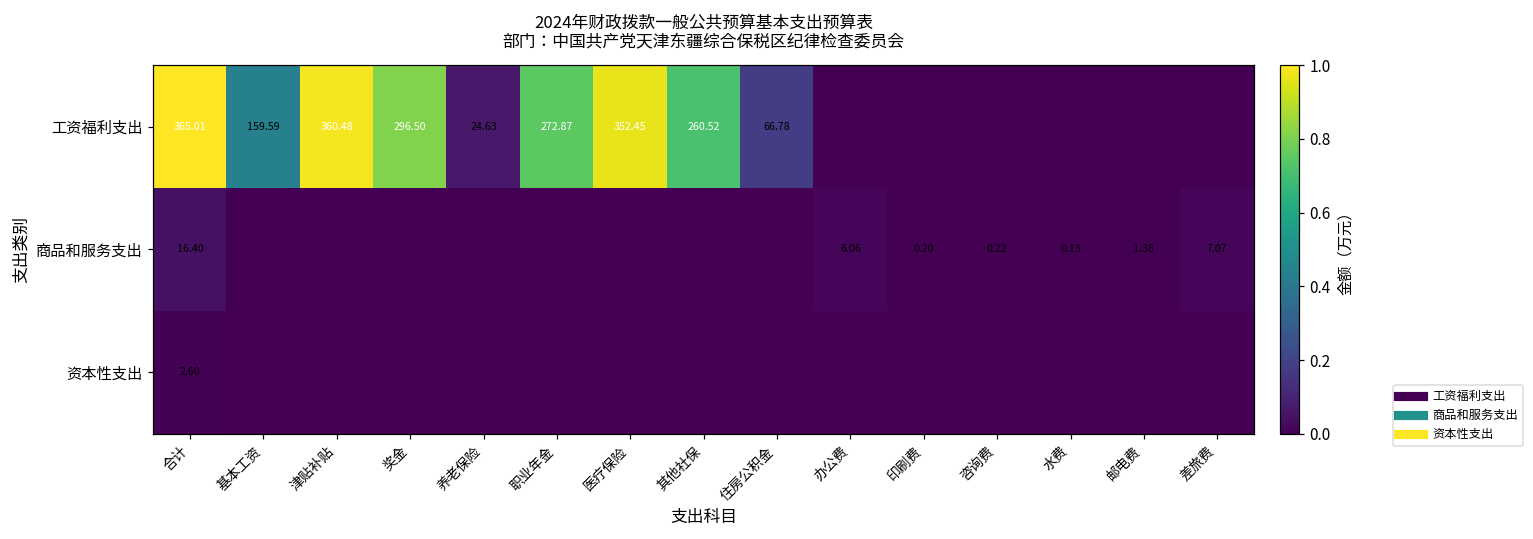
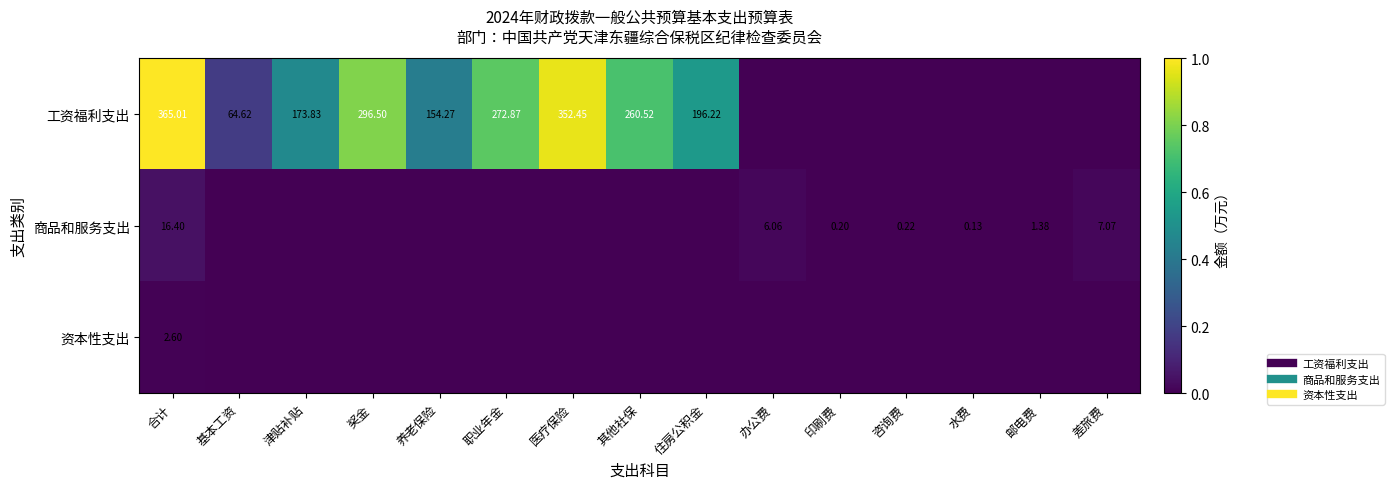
工资福利支出, 基本工资: 159.59 -> 64.62
工资福利支出, 津贴补贴: 360.48 -> 173.83
工资福利支出, 养老保险: 24.63 -> 154.27
工资福利支出, 住房公积金: 66.78 -> 196.22
